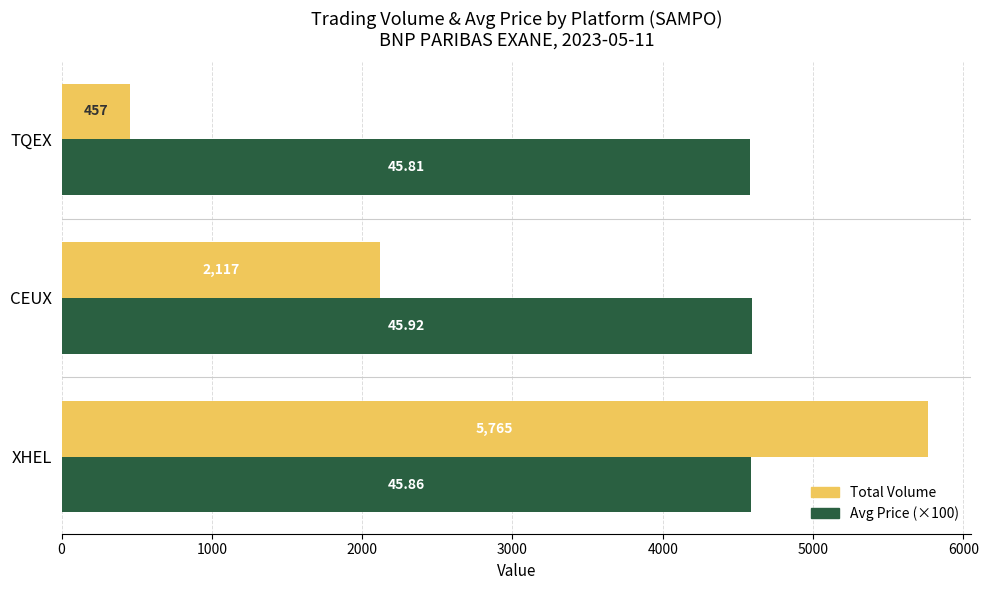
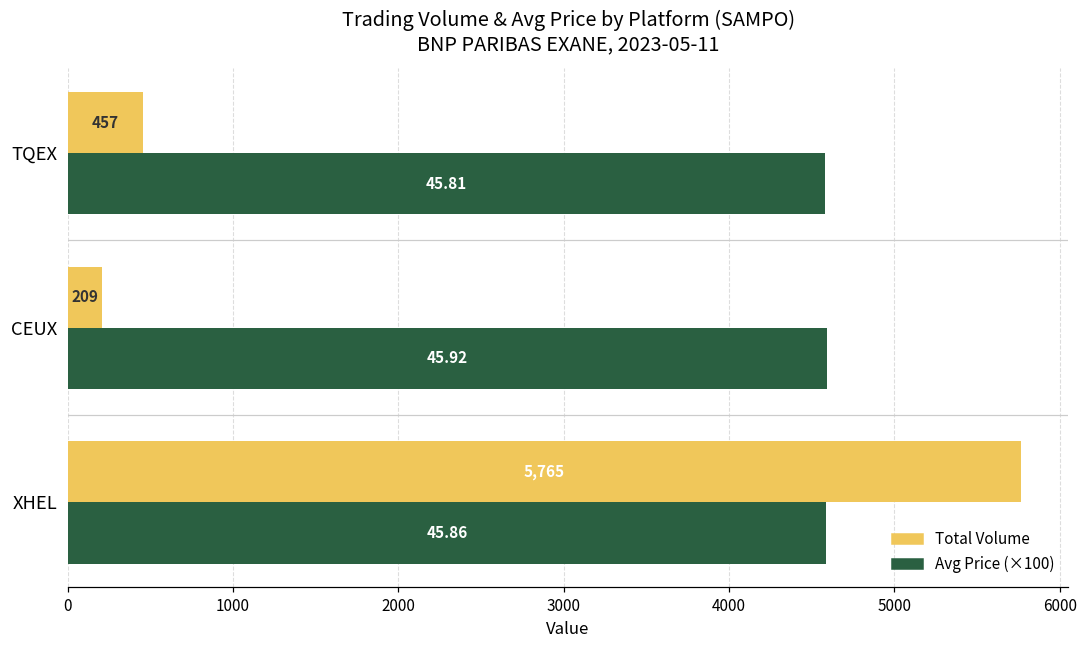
Total Volume, CEUX: 2,117 -> 209
